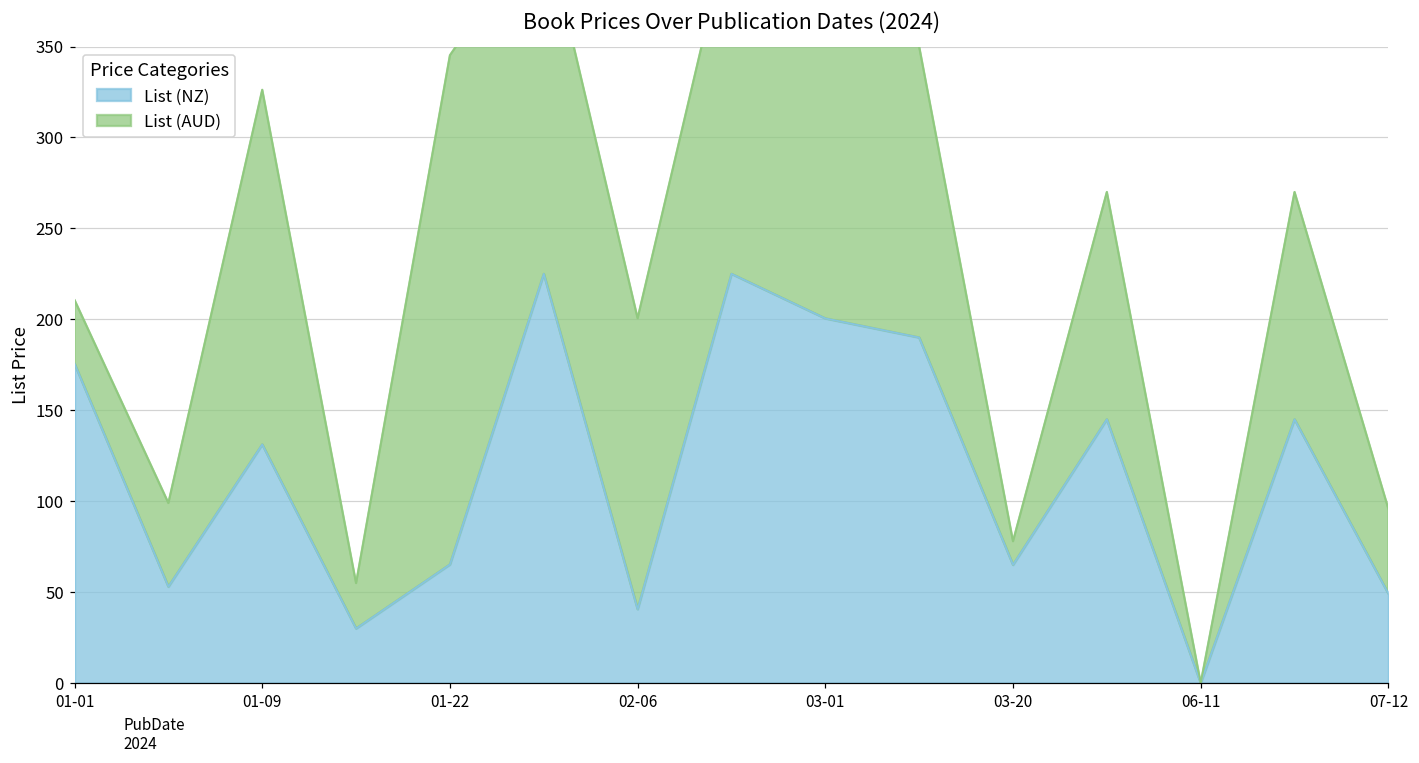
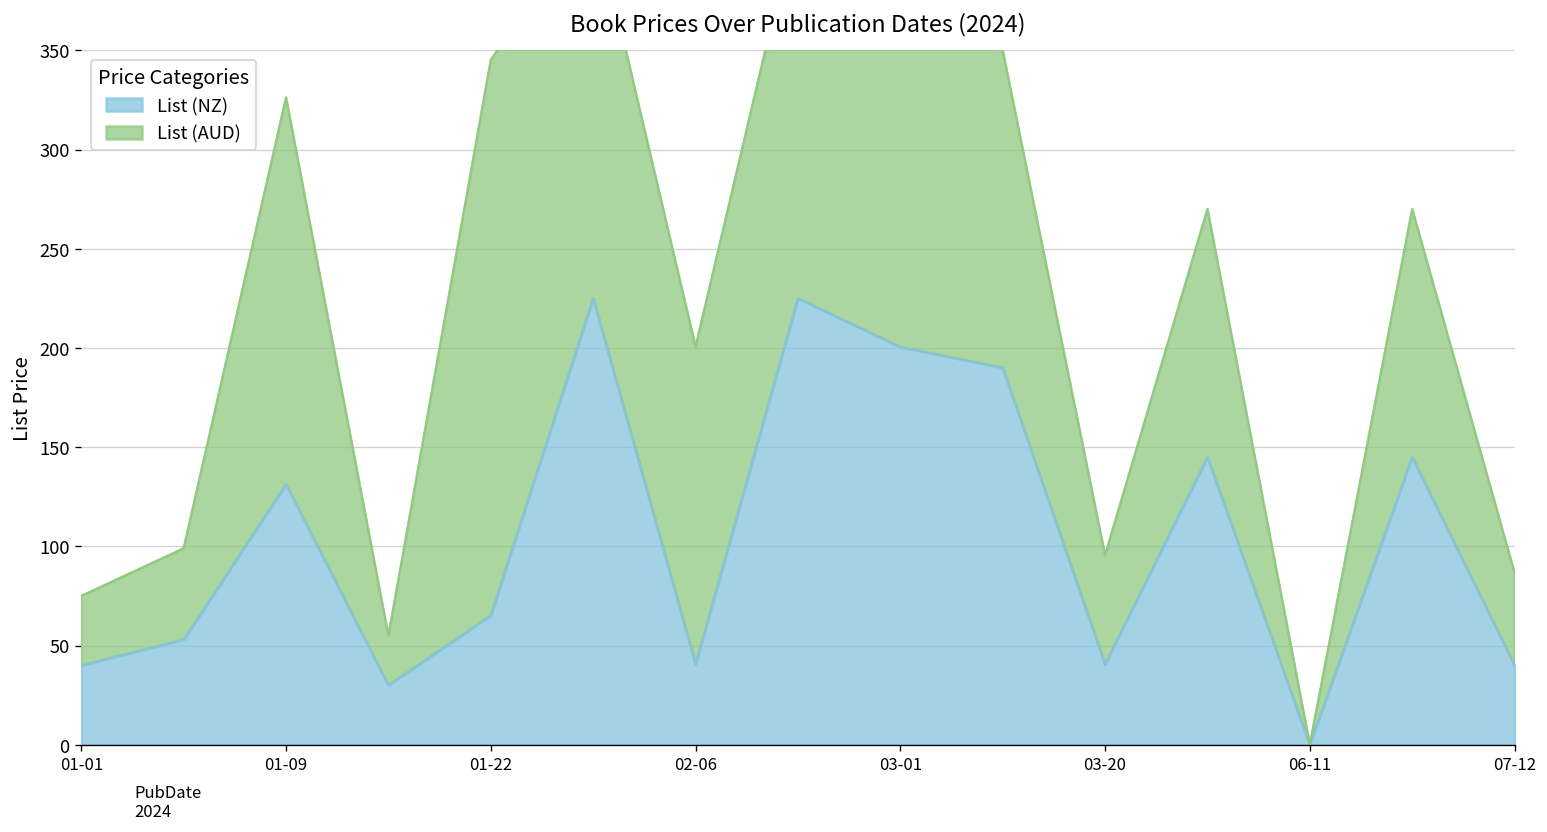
List (NZ), 01-01: 176 -> 40
List (NZ), 03-20: 65 -> 40
List (AUD), 03-20: 13 -> 55
List (NZ), 07-12: 49 -> 40
